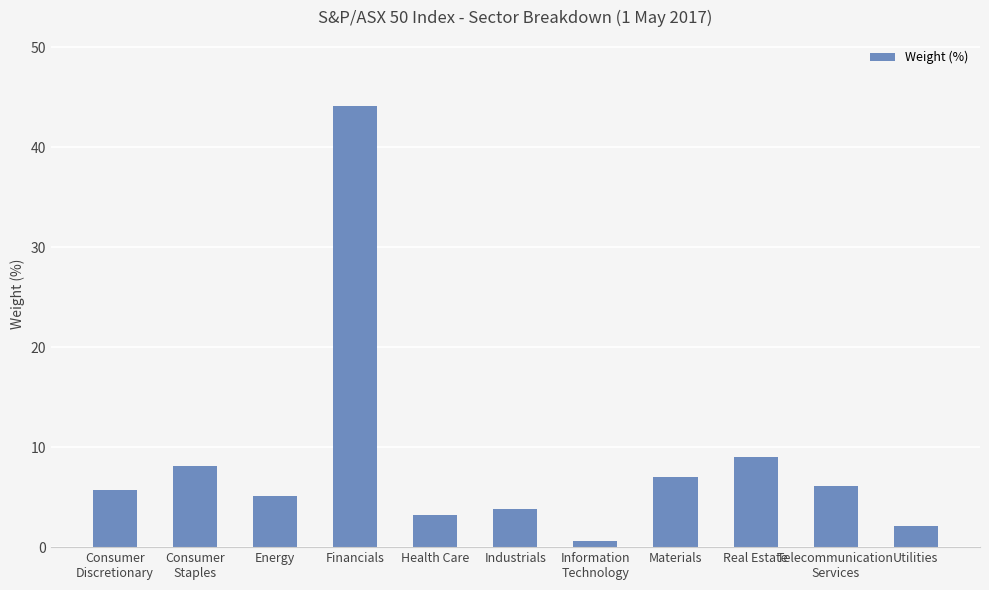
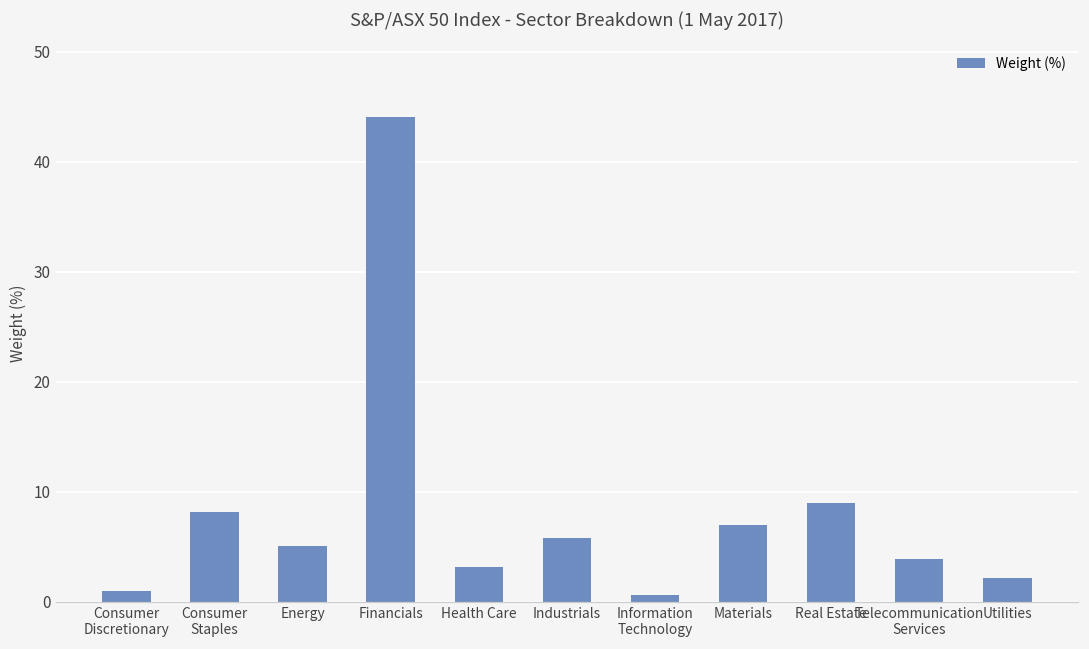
Consumer Discretionary: 6 -> 1
Industrials: 4 -> 6
Telecommunication Services: 6 -> 4
